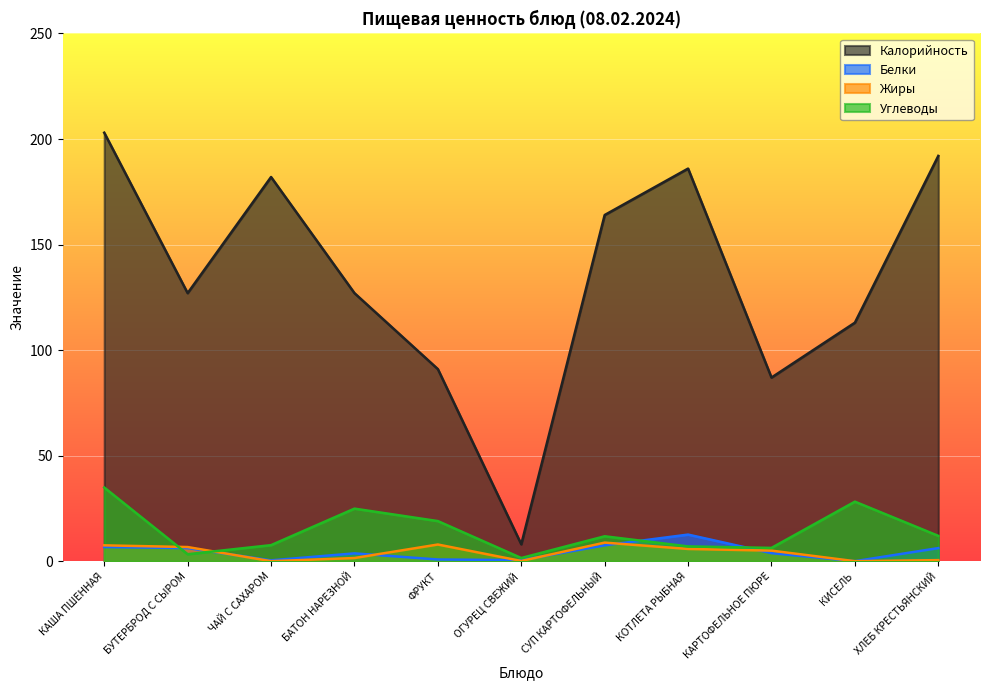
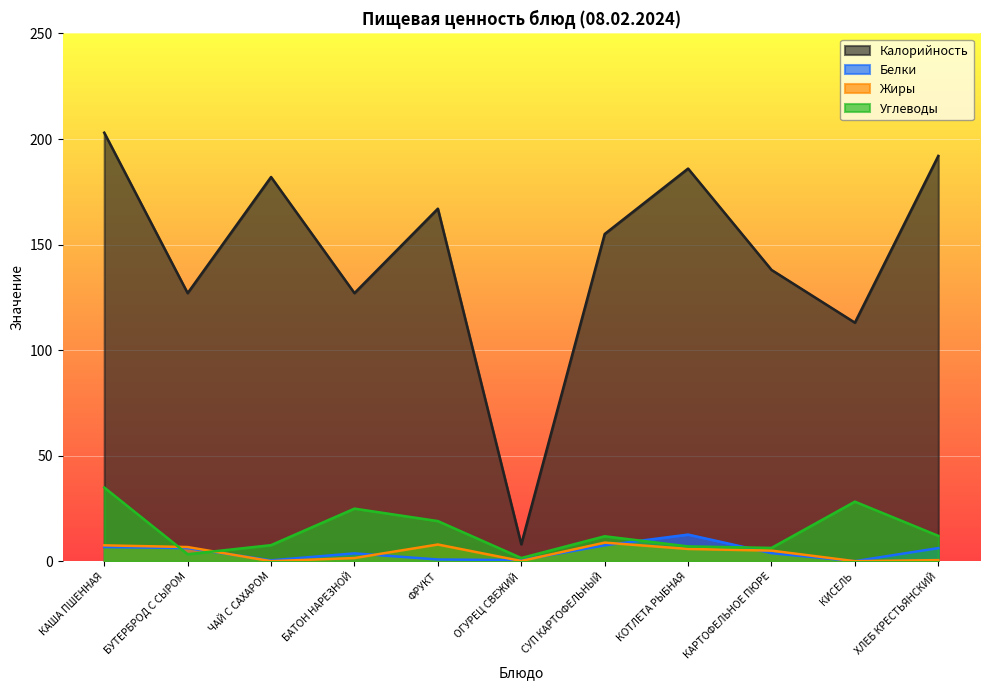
Калорийность, ФРУКТ: 91 -> 167
Калорийность, СУП КАРТОФЕЛЬНЫЙ: 164 -> 155
Калорийность, КАРТОФЕЛЬНОЕ ПЮРЕ: 87 -> 138
